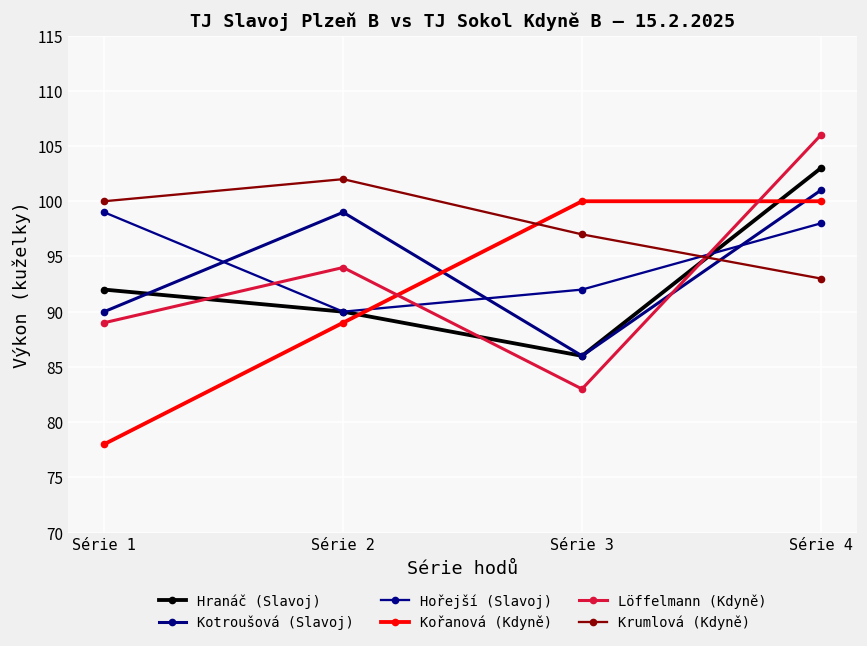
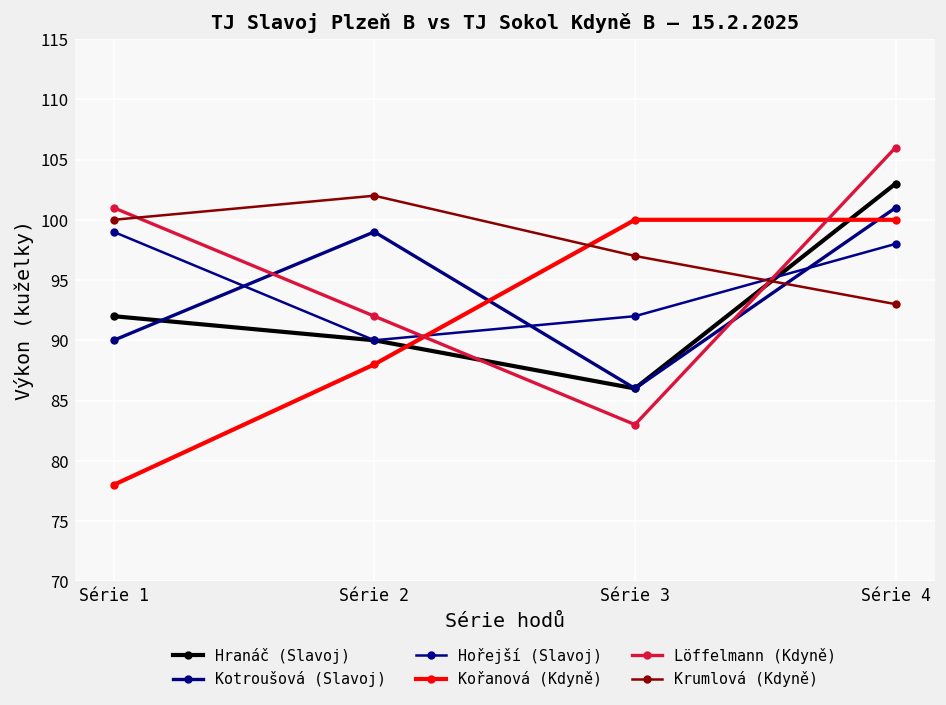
Löffelmann (Kdyně), Série 1: 89 -> 101
Kořanová (Kdyně), Série 2: 89 -> 88
Löffelmann (Kdyně), Série 2: 94 -> 92
